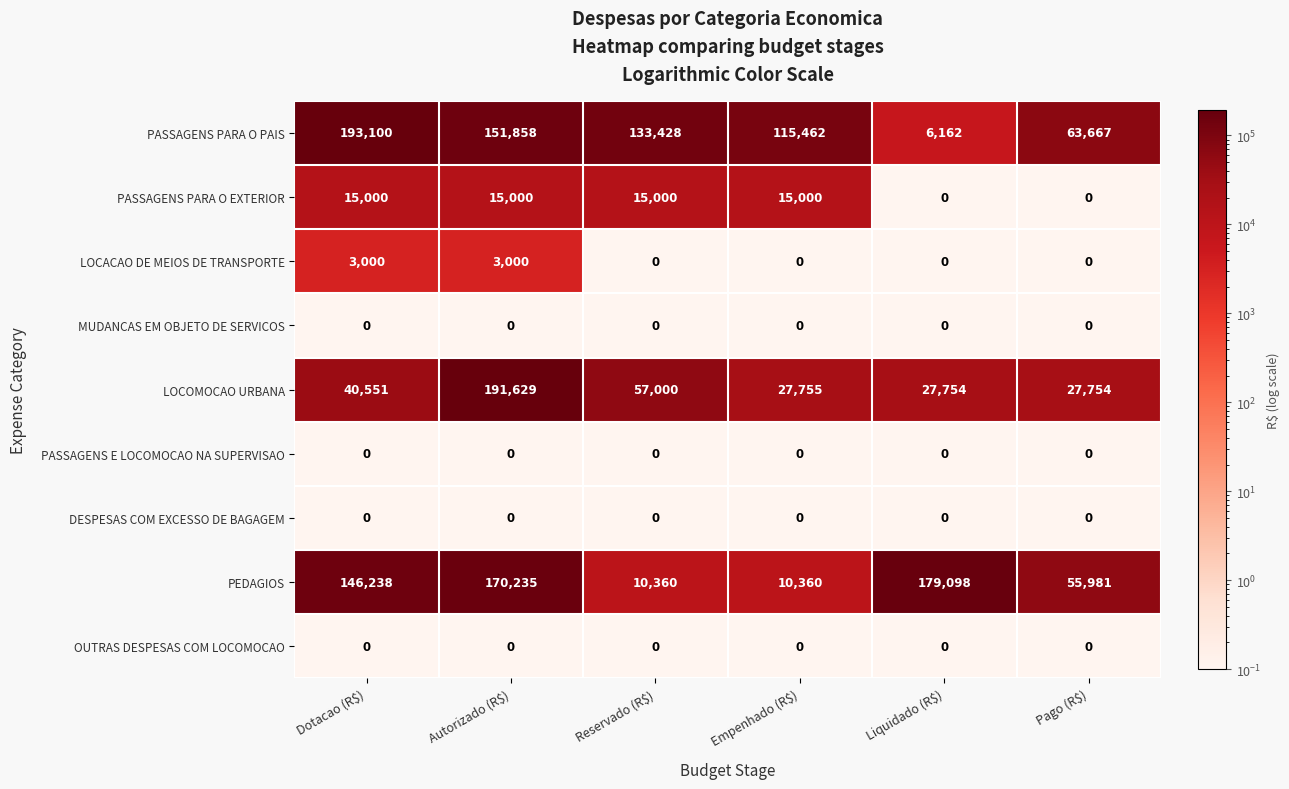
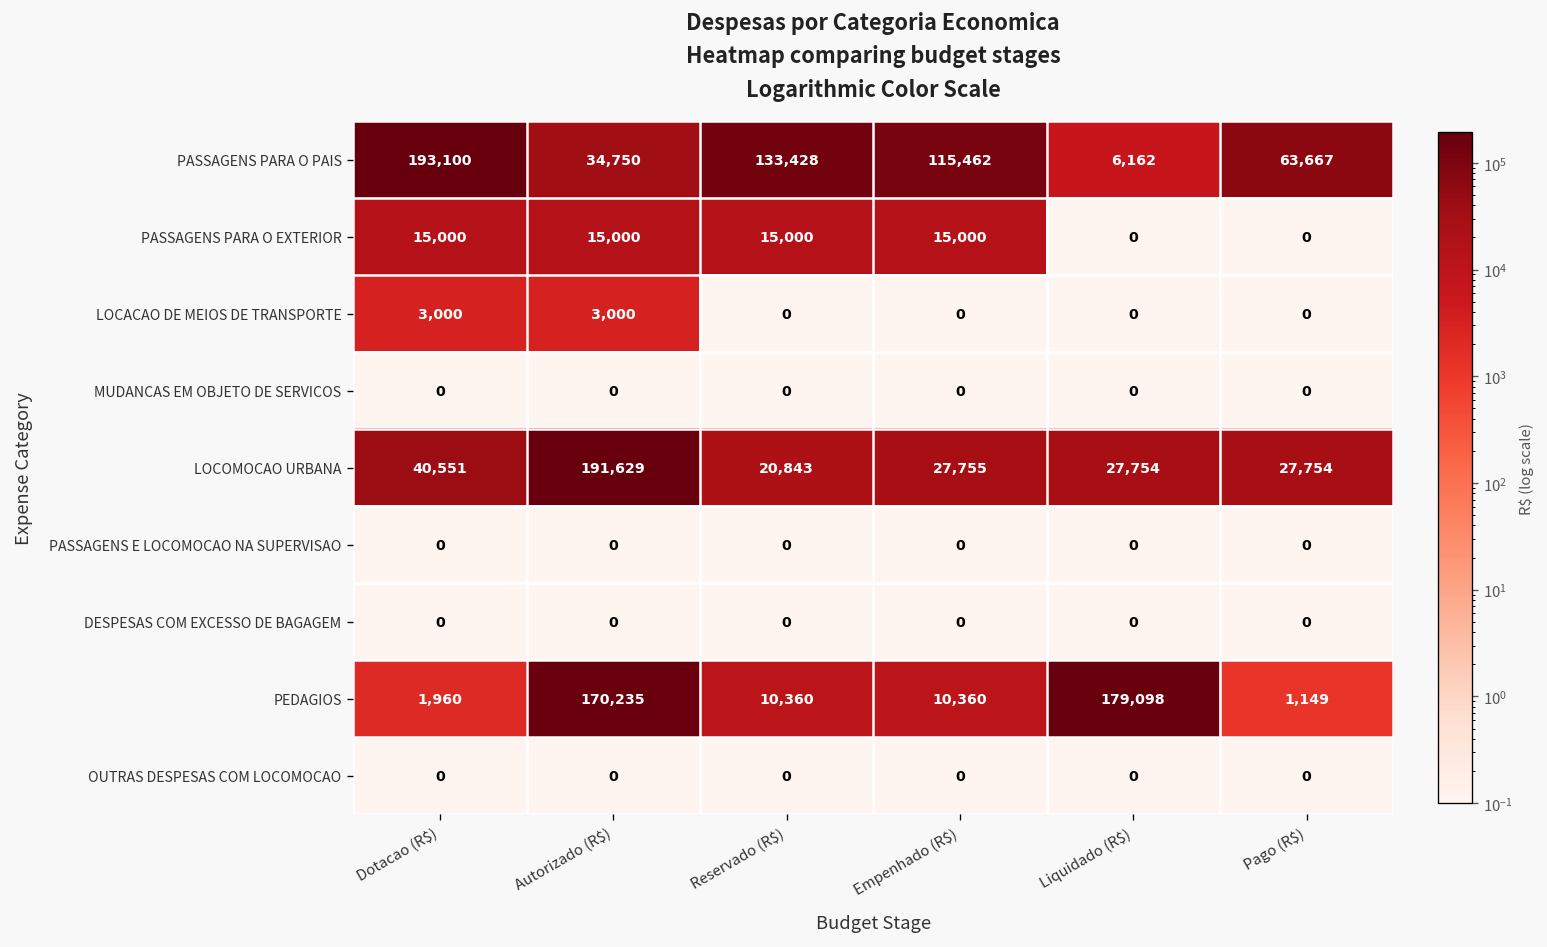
PASSAGENS PARA O PAIS, Autorizado (R$): 151,858 -> 34,750
LOCOMOCAO URBANA, Reservado (R$): 57,000 -> 20,843
PEDAGIOS, Dotacao (R$): 146,238 -> 1,960
PEDAGIOS, Pago (R$): 55,981 -> 1,149
